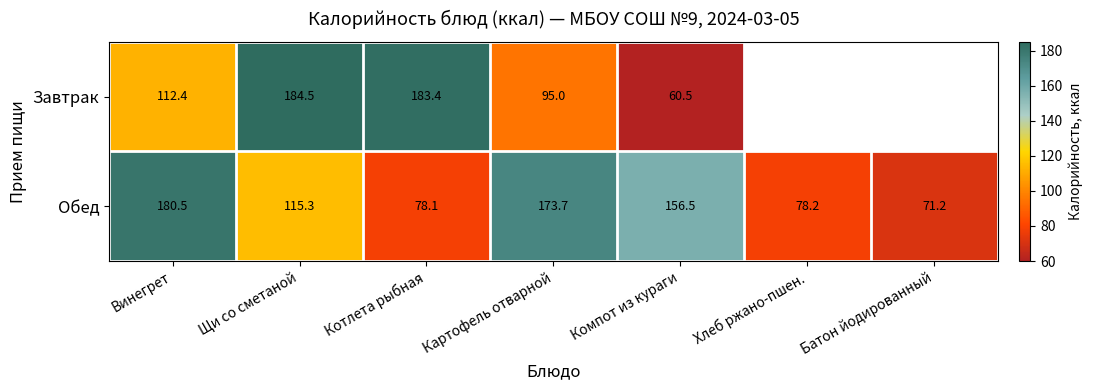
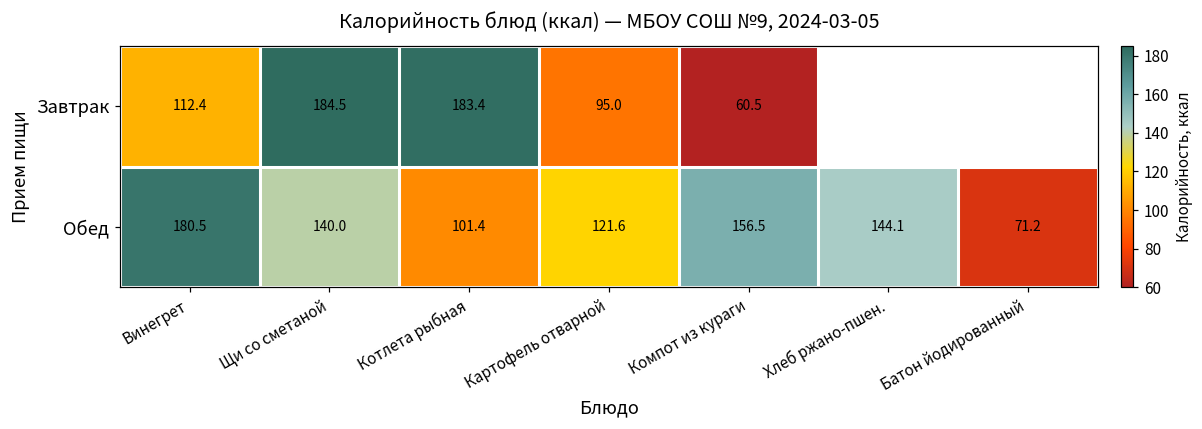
Обед, Щи со сметаной: 115.3 -> 140.0
Обед, Котлета рыбная: 78.1 -> 101.4
Обед, Картофель отварной: 173.7 -> 121.6
Обед, Хлеб ржано-пшен.: 78.2 -> 144.1
